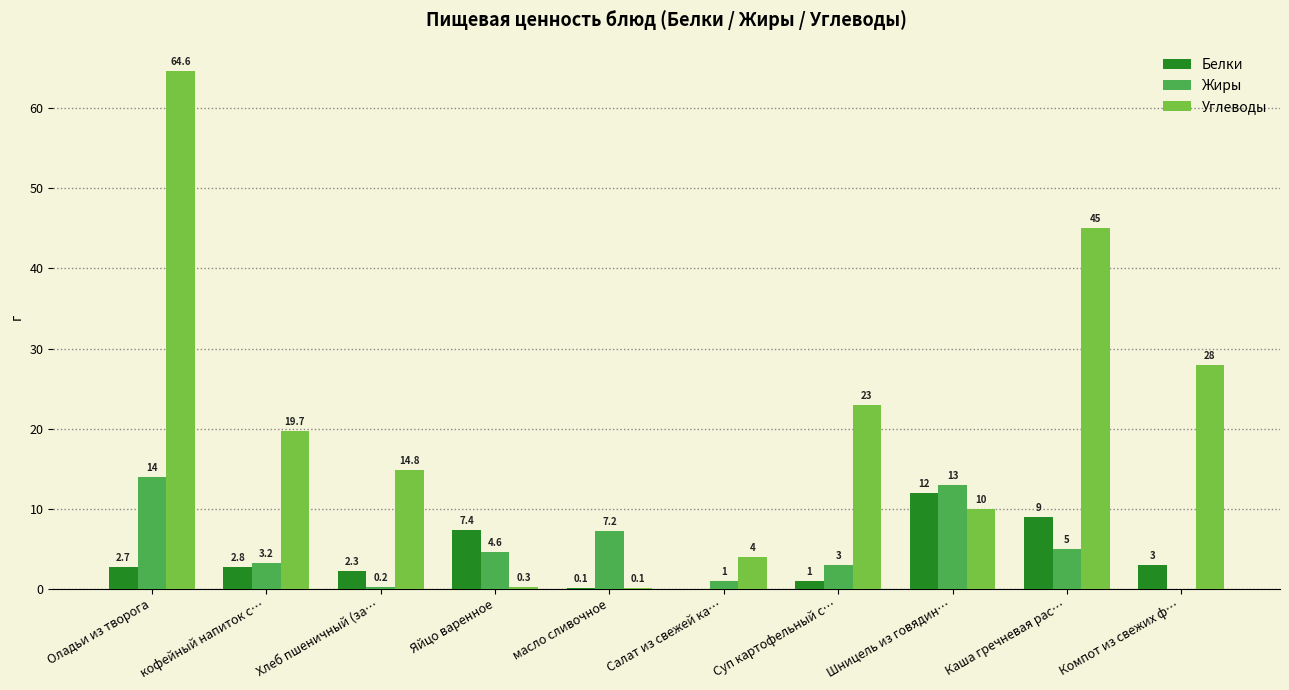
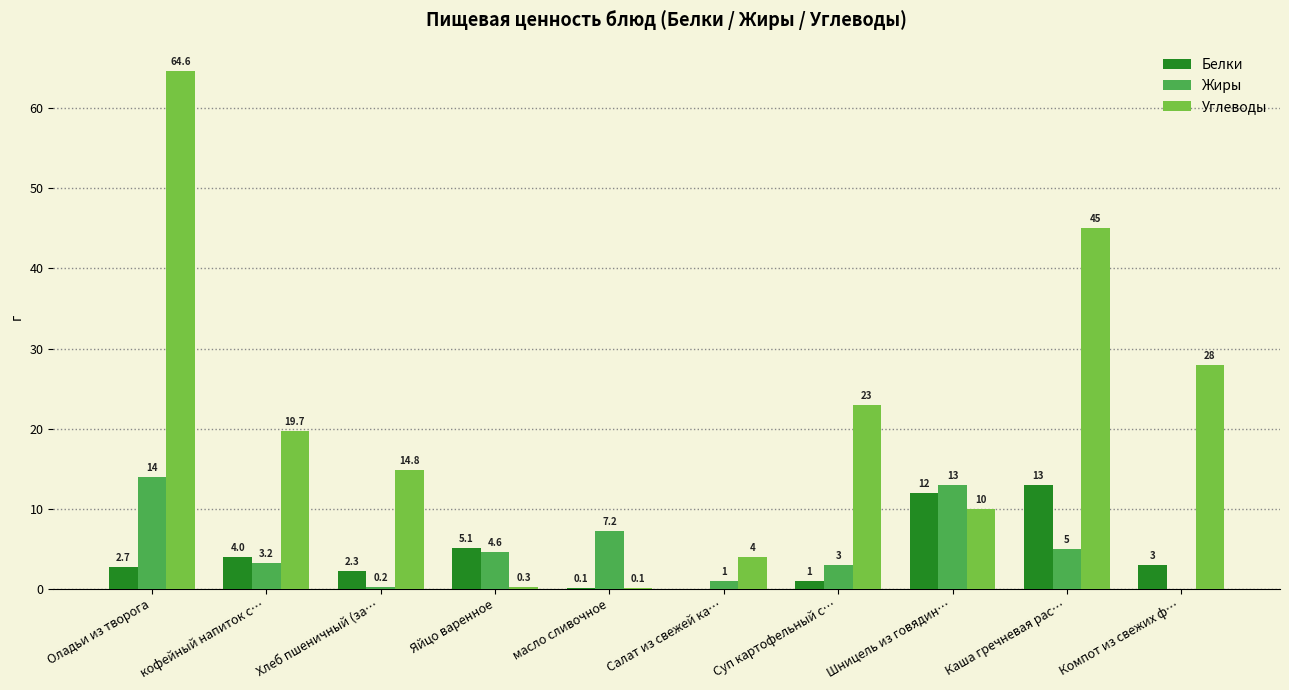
Белки, кофейный напиток с…: 2.8 -> 4.0
Белки, Яйцо варенное: 7.4 -> 5.1
Белки, Каша гречневая рас…: 9 -> 13
